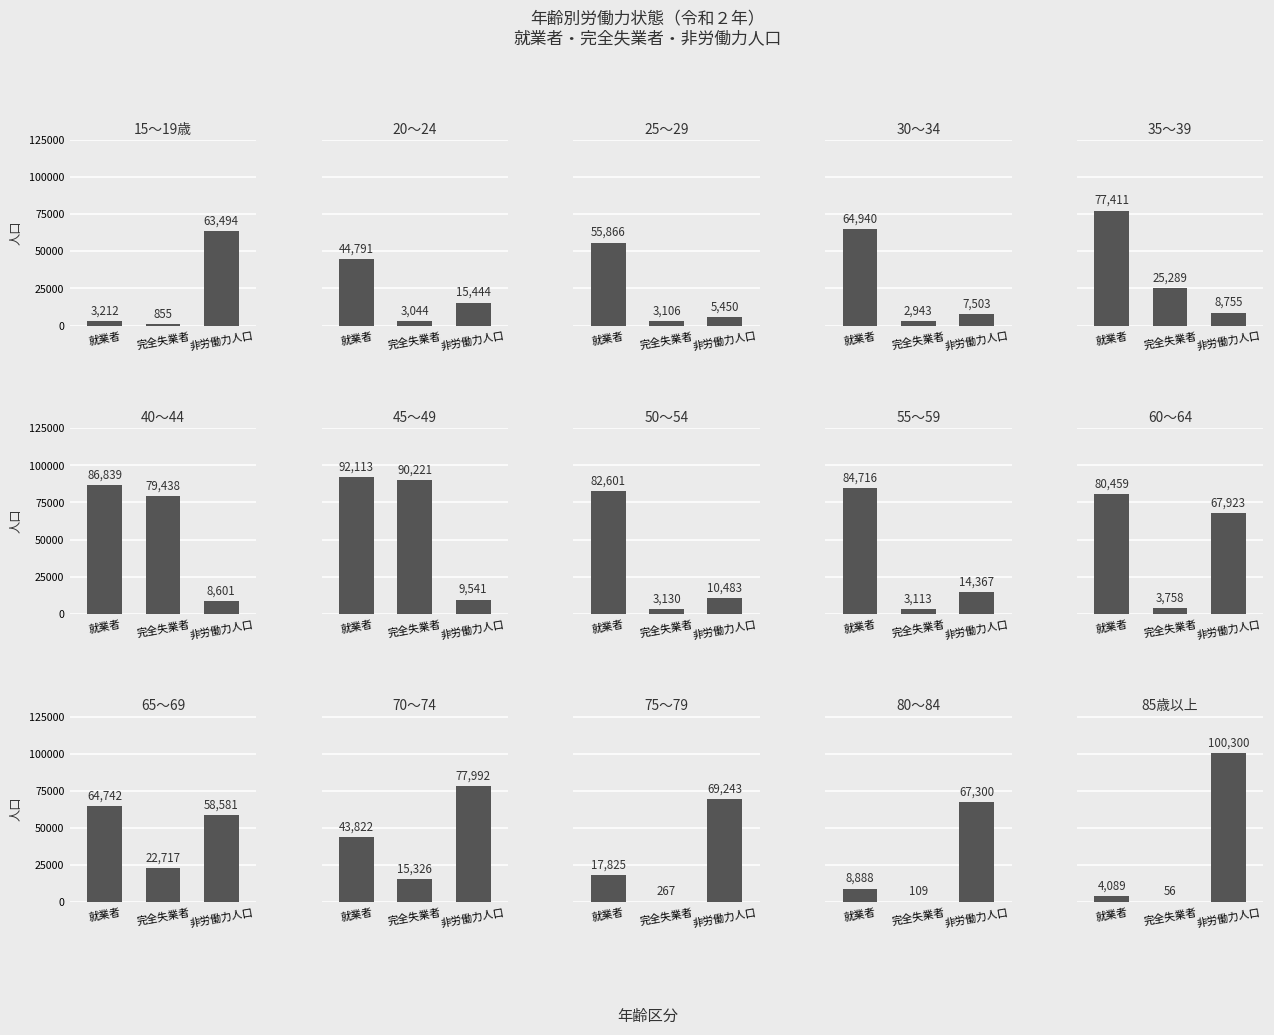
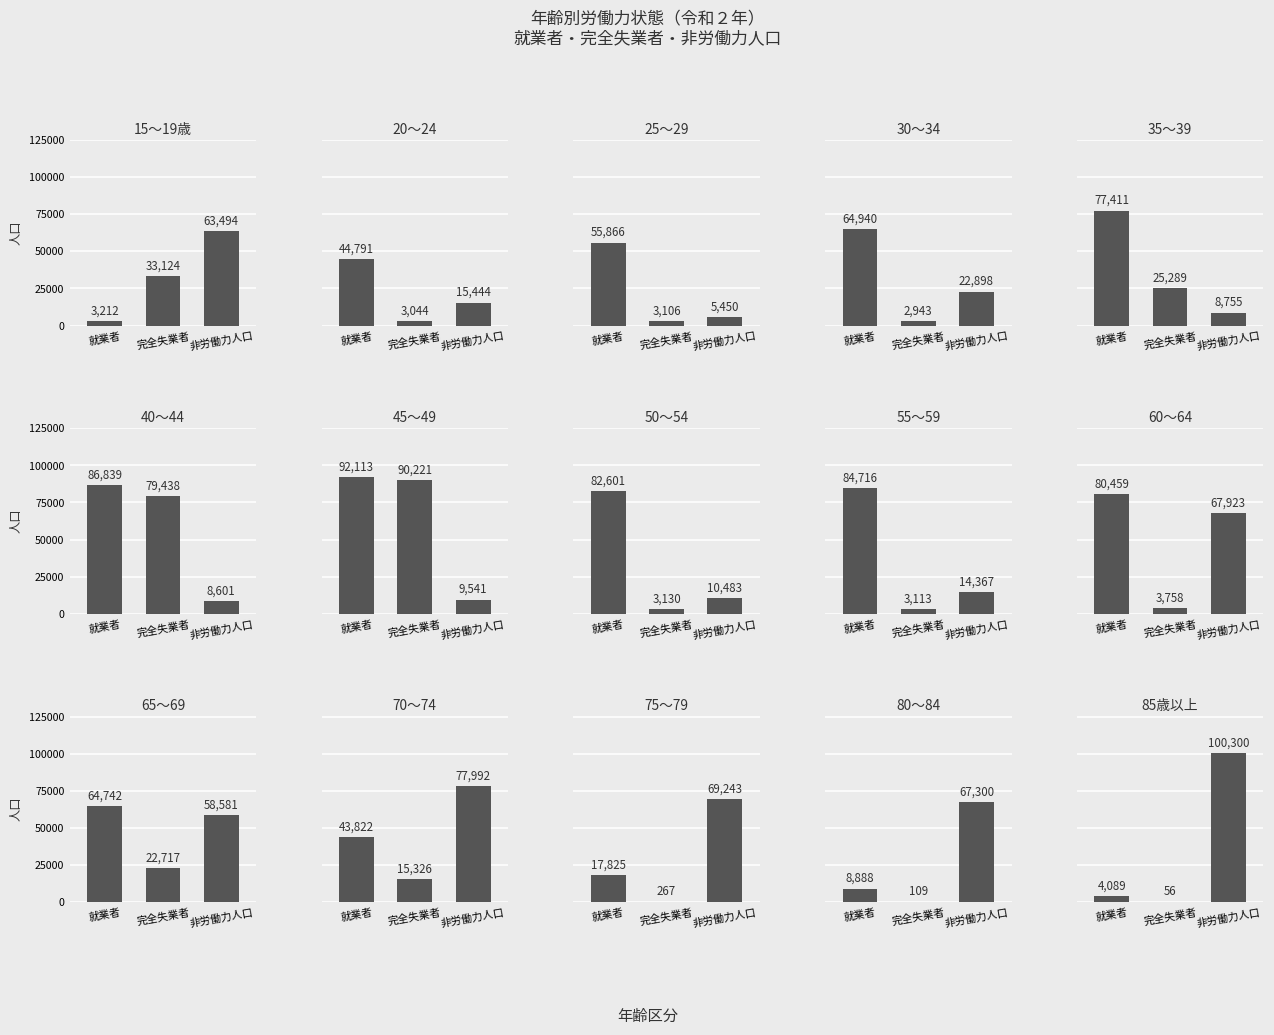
15～19歳, 完全失業者: 855 -> 33,124
30～34, 非労働力人口: 7,503 -> 22,898
